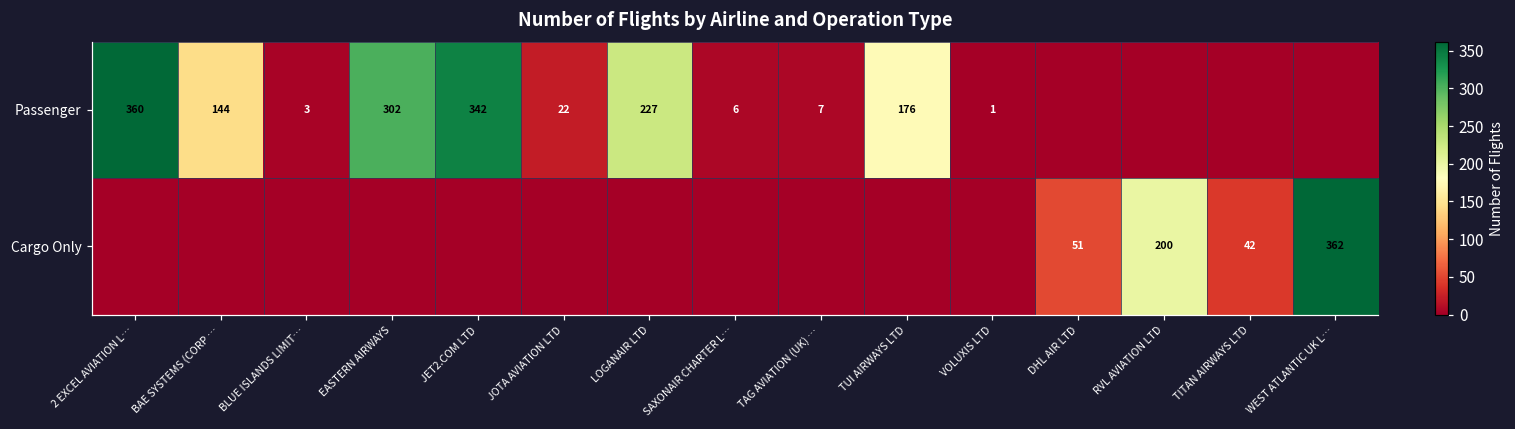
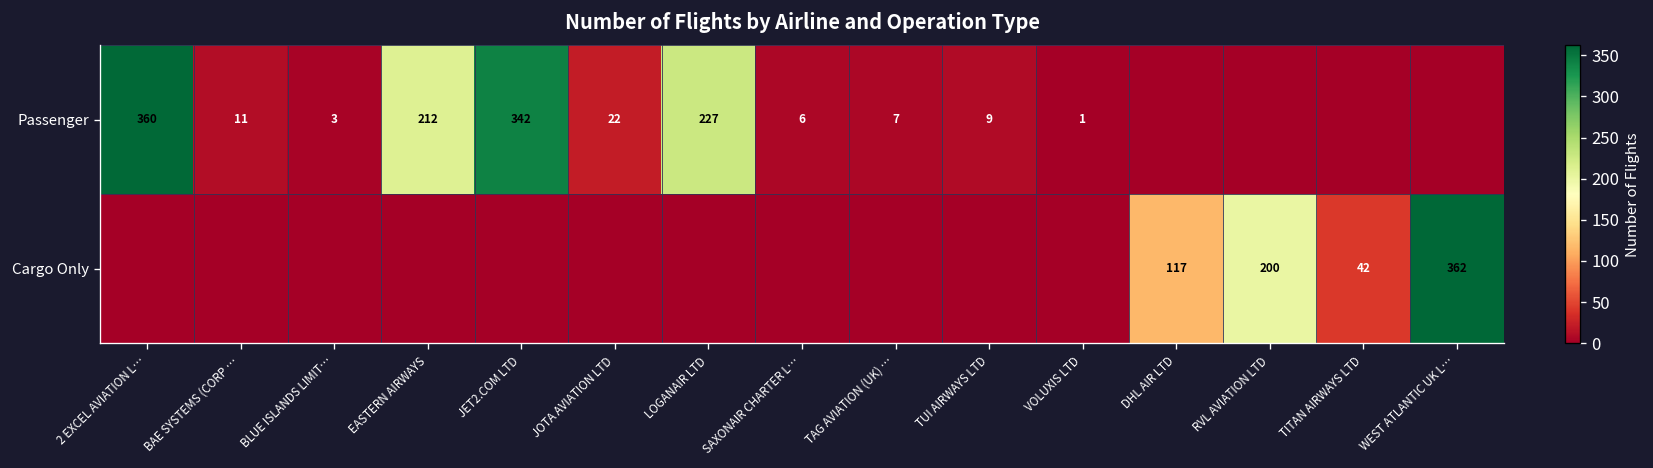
Passenger, BAE SYSTEMS (CORP …: 144 -> 11
Passenger, EASTERN AIRWAYS: 302 -> 212
Passenger, TUI AIRWAYS LTD: 176 -> 9
Cargo Only, DHL AIR LTD: 51 -> 117
